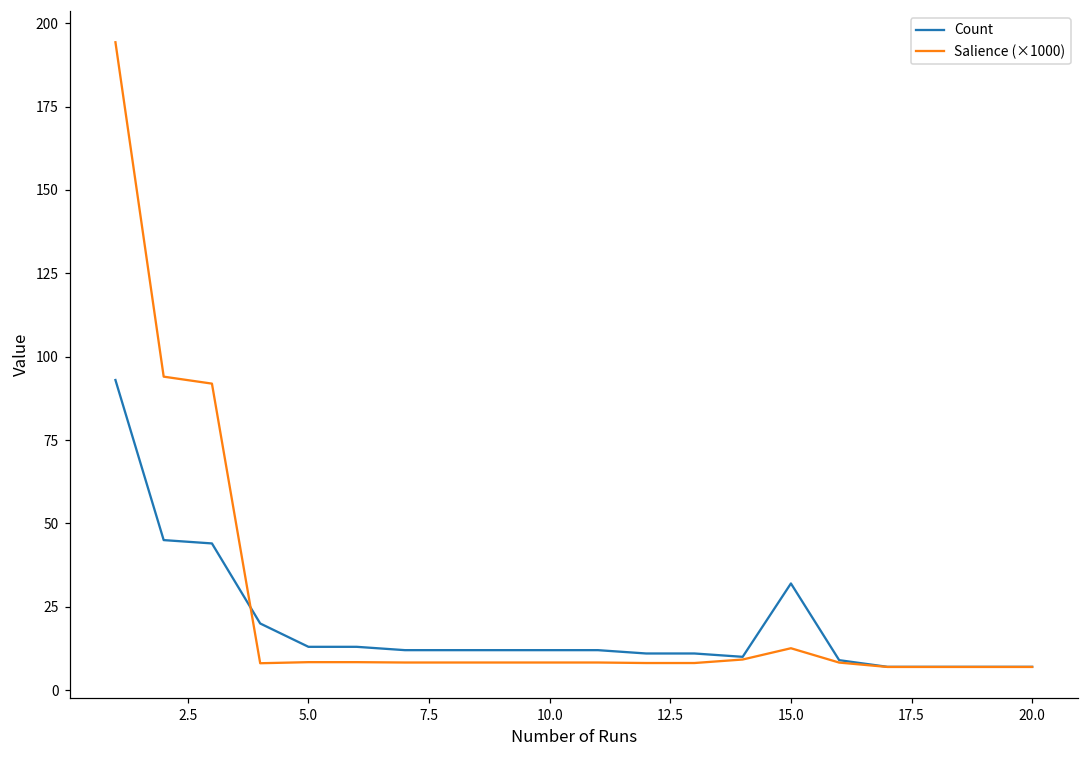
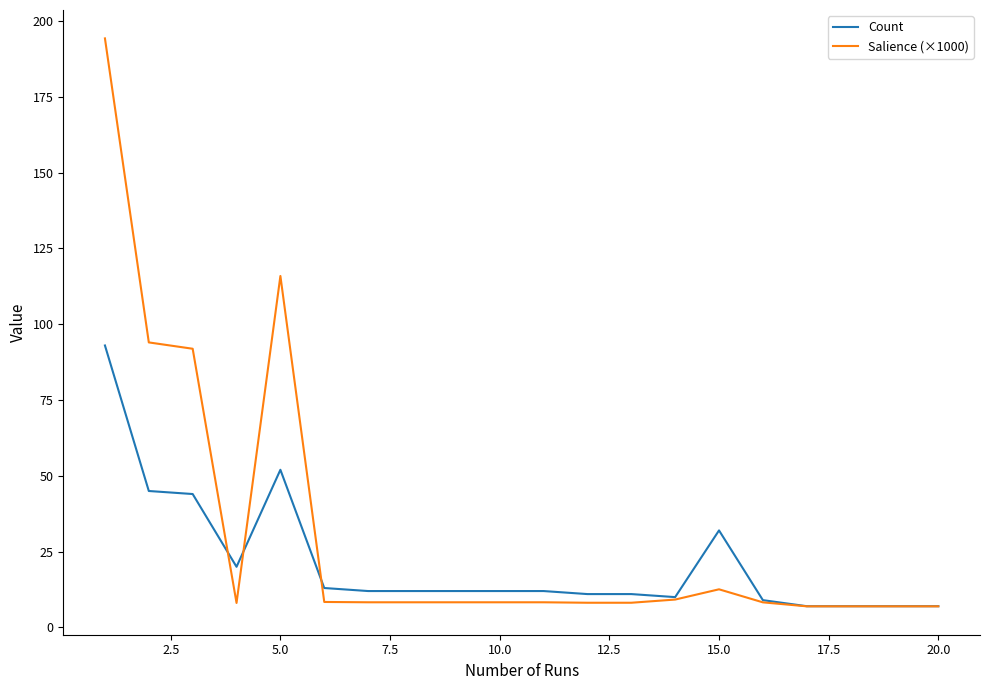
Count, 5.0: 13 -> 52
Salience (×1000), 5.0: 8 -> 116
